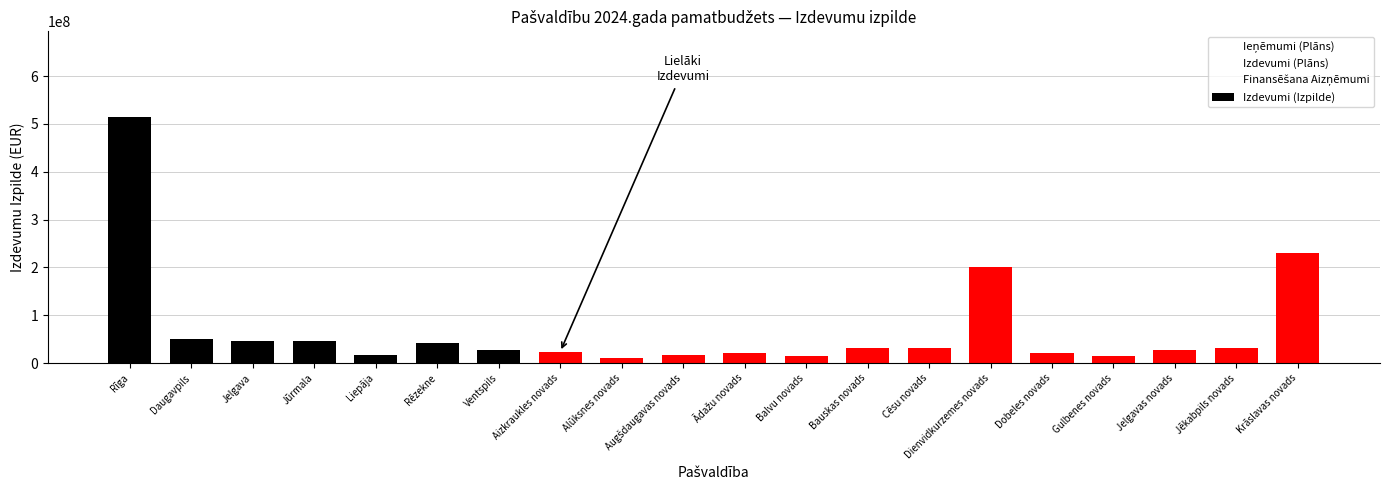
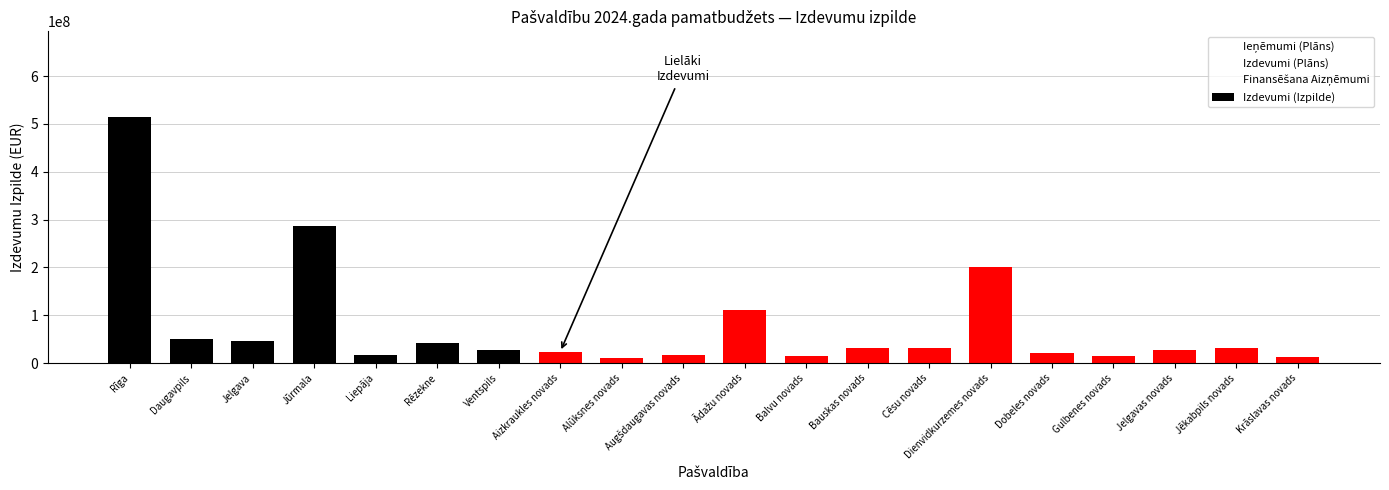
Izdevumi (Izpilde), Jūrmala: 50000000 -> 290000000
Izdevumi (Izpilde), Ādažu novads: 20000000 -> 110000000
Izdevumi (Izpilde), Krāslavas novads: 230000000 -> 10000000
